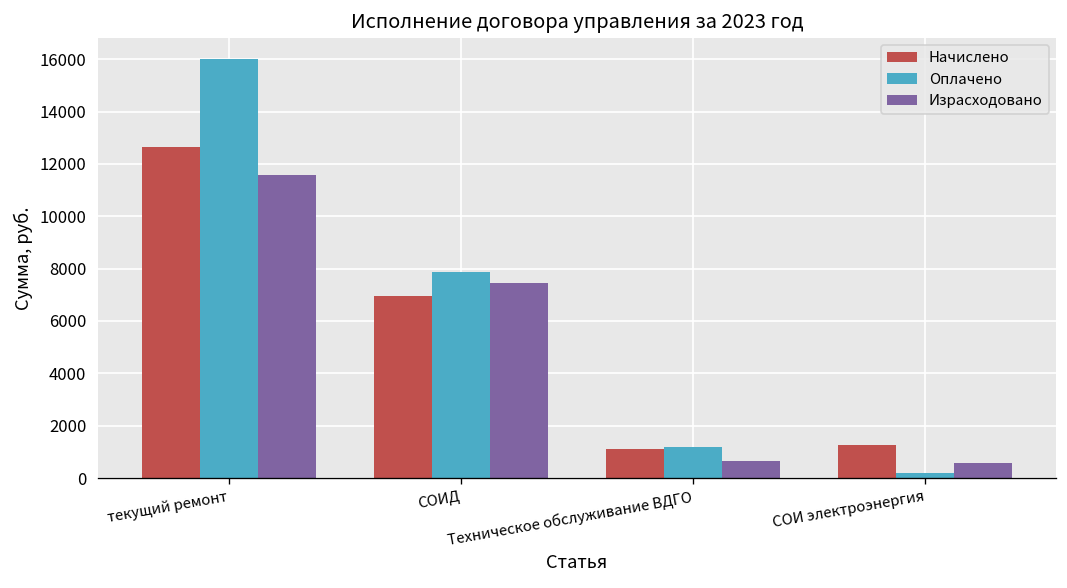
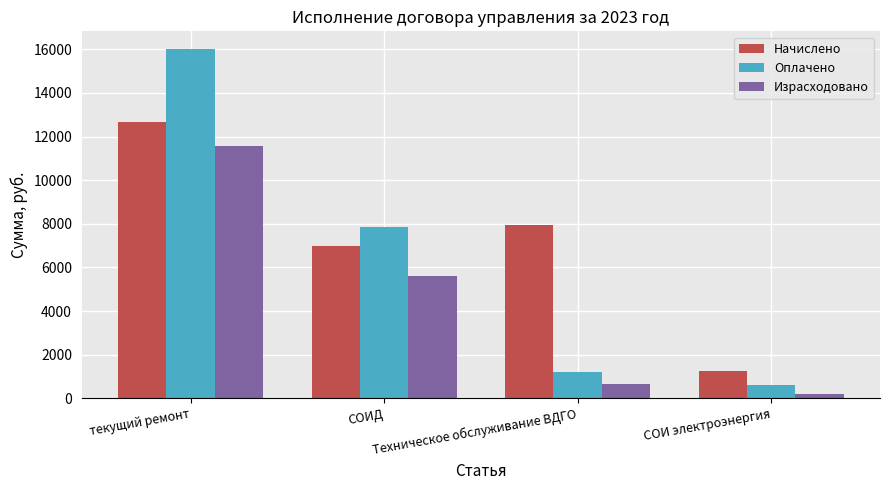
Израсходовано, СОИД: 7500 -> 5600
Начислено, Техническое обслуживание ВДГО: 1100 -> 8000
Оплачено, СОИ электроэнергия: 200 -> 600
Израсходовано, СОИ электроэнергия: 600 -> 200
